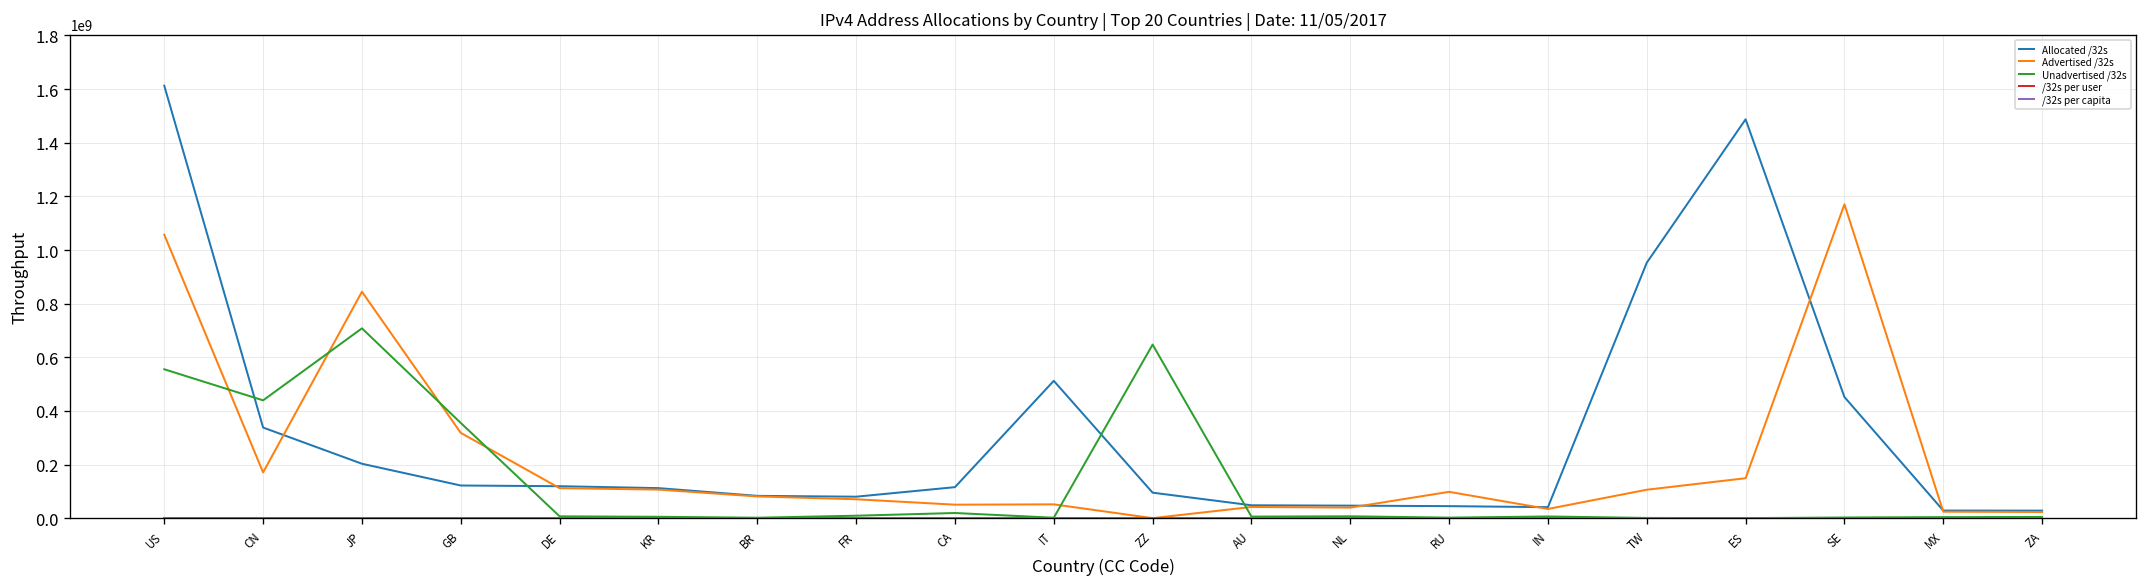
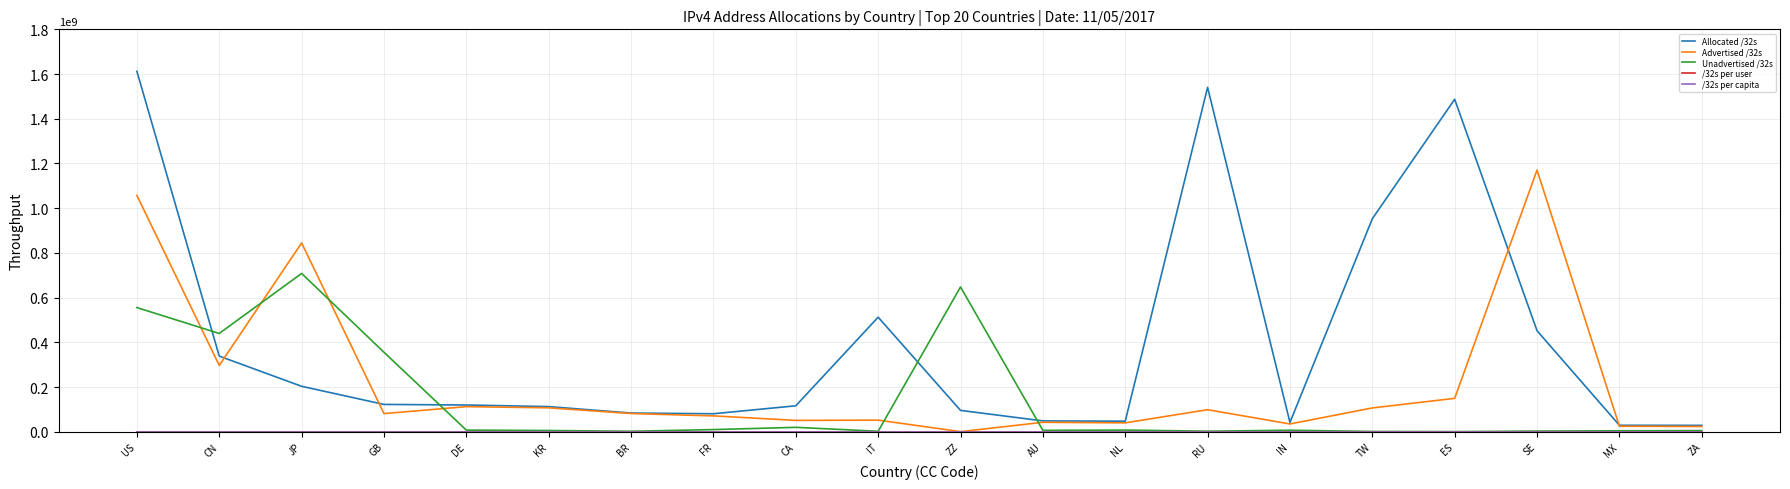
Advertised /32s, CN: 170000000 -> 300000000
Advertised /32s, GB: 320000000 -> 80000000
Allocated /32s, RU: 50000000 -> 1540000000
